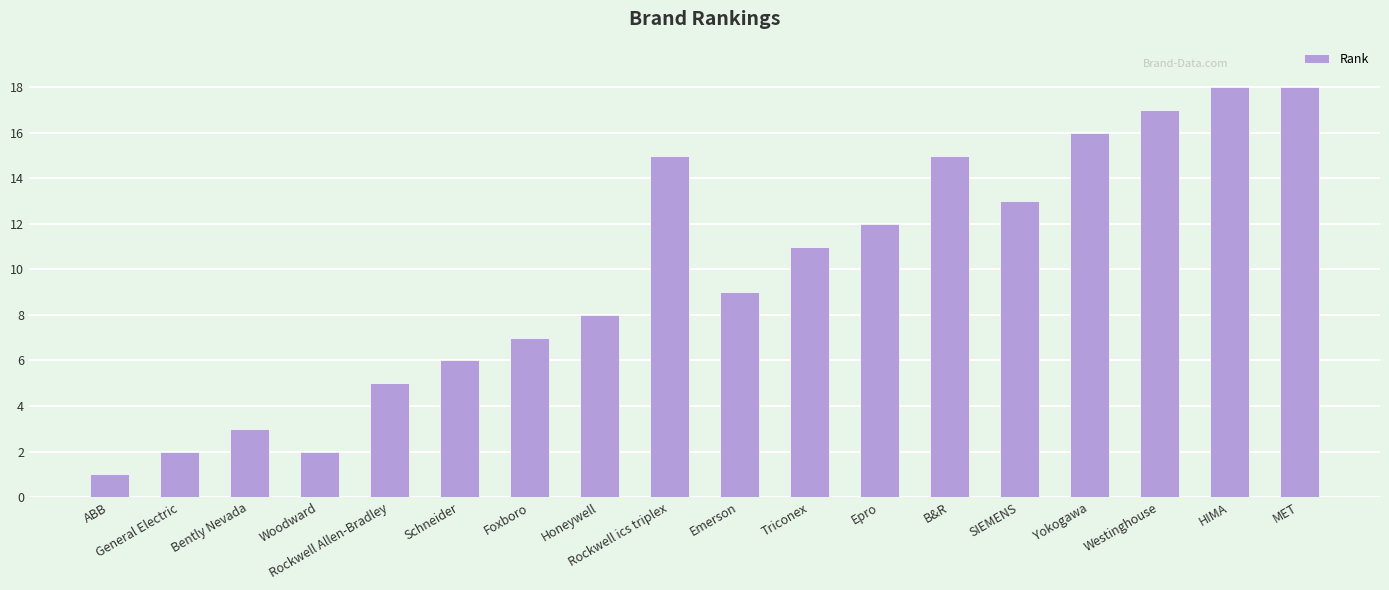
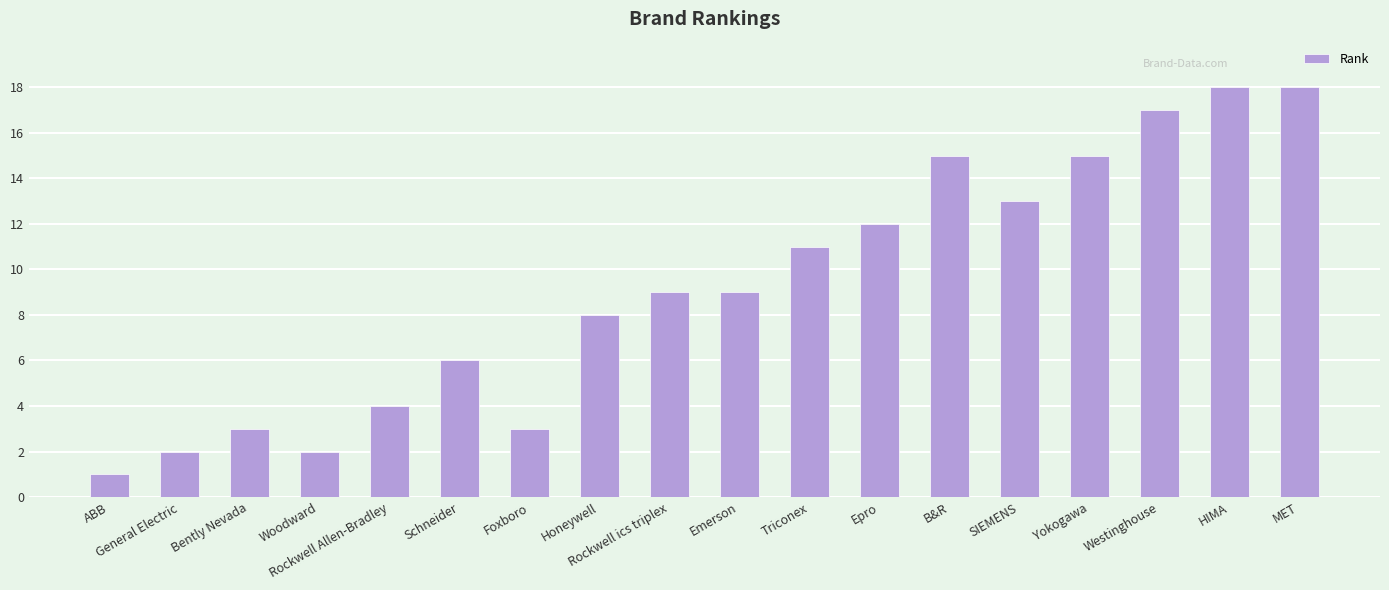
Rockwell Allen-Bradley: 5 -> 4
Foxboro: 7 -> 3
Rockwell ics triplex: 15 -> 9
Yokogawa: 16 -> 15
